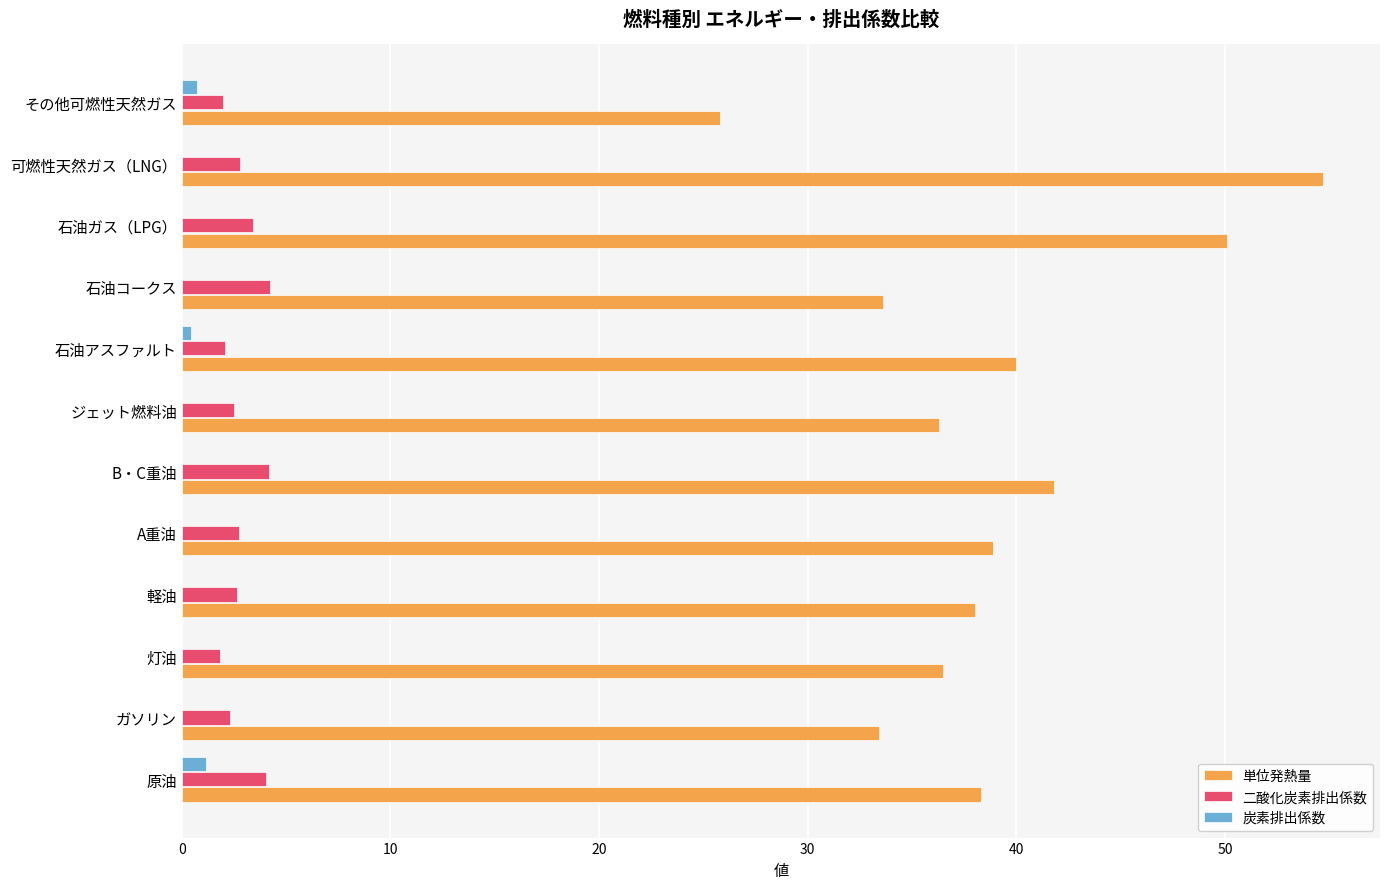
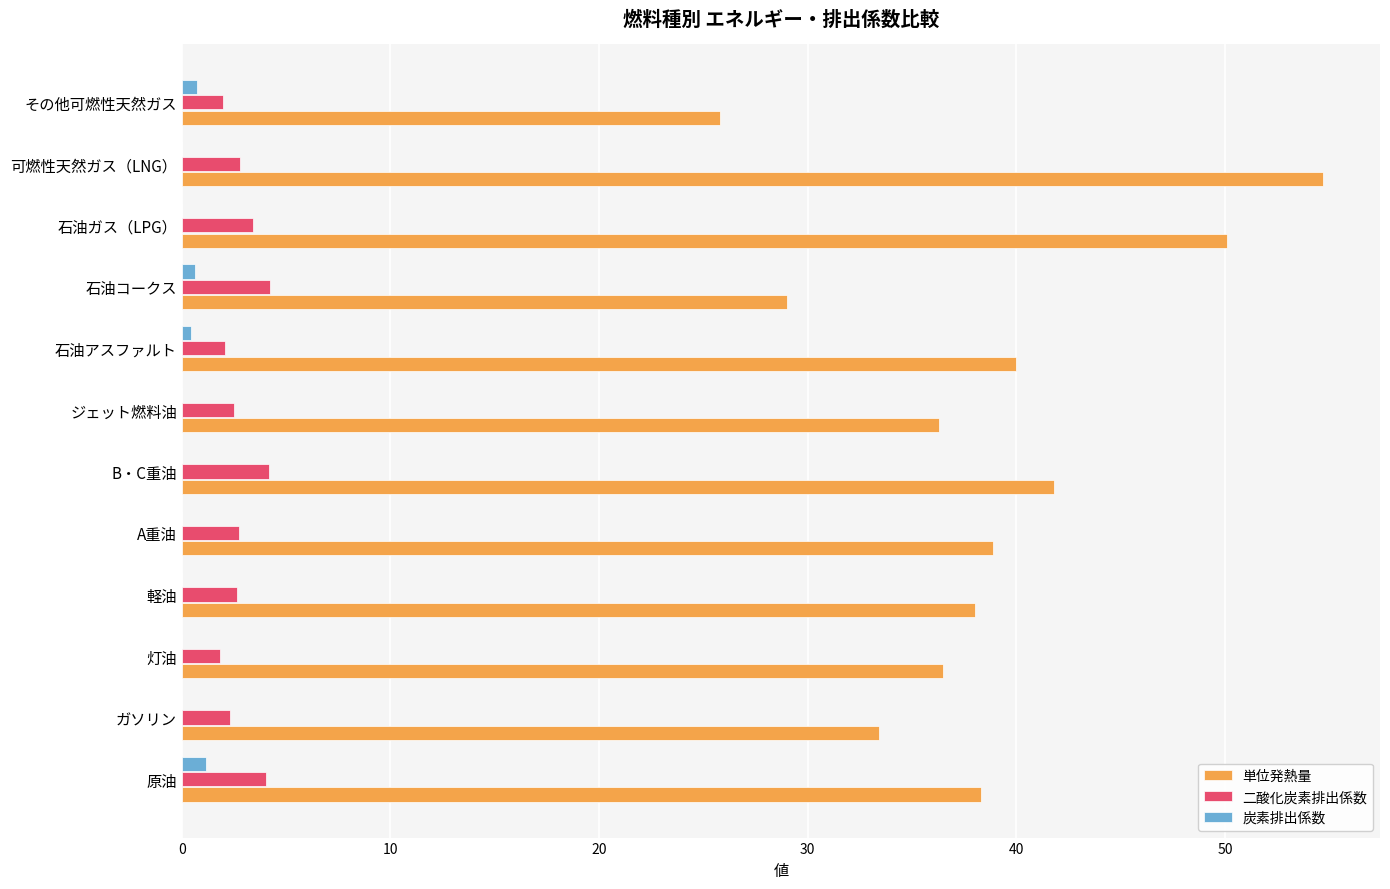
炭素排出係数, 石油コークス: 0.0 -> 0.6
単位発熱量, 石油コークス: 33.6 -> 29.0
